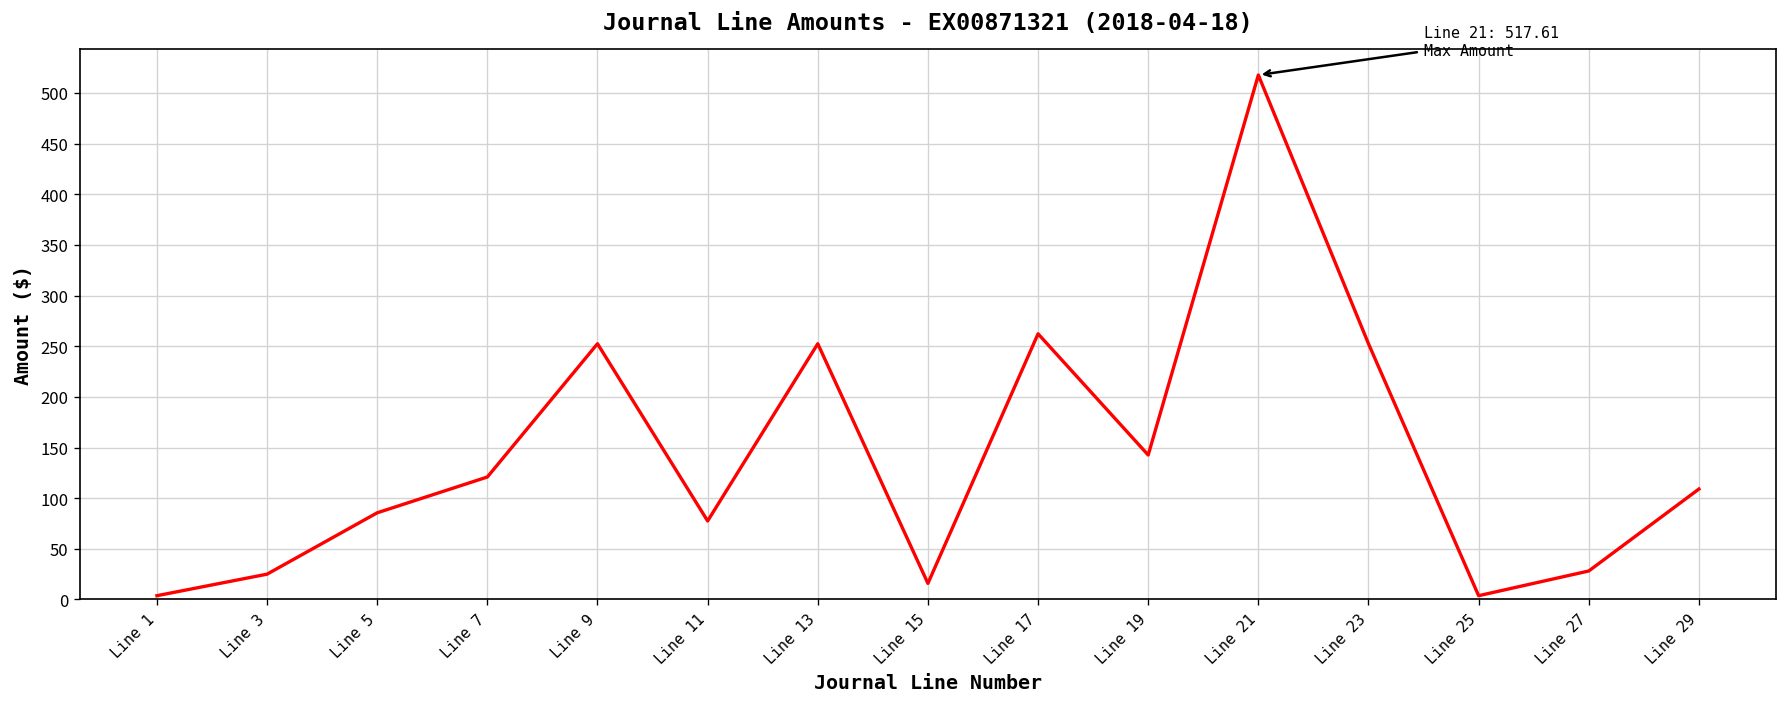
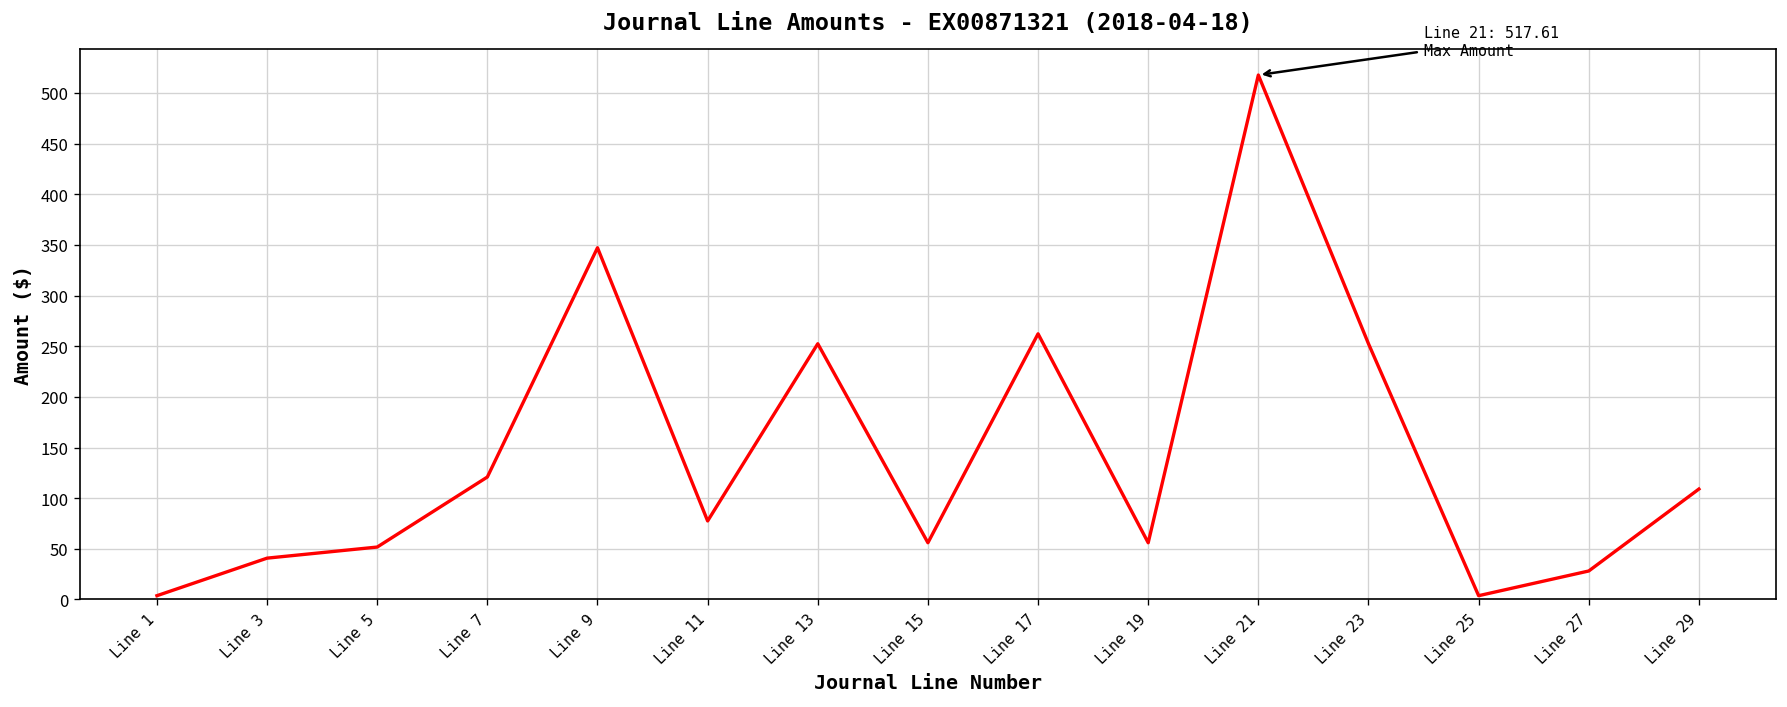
Line 3: 30 -> 40
Line 5: 90 -> 50
Line 9: 250 -> 350
Line 15: 20 -> 60
Line 19: 140 -> 60
